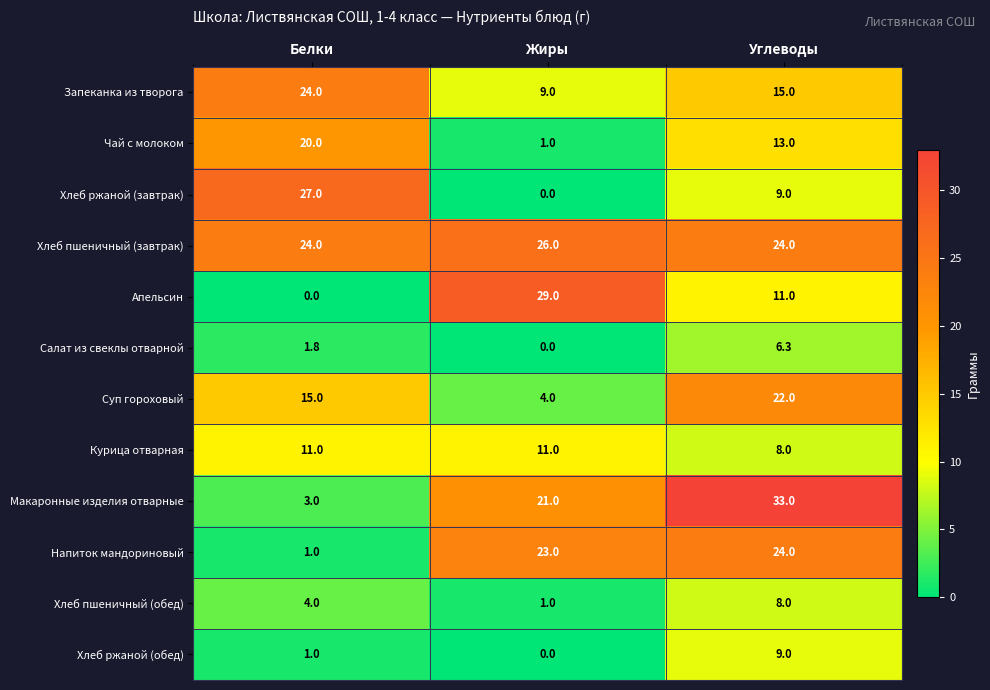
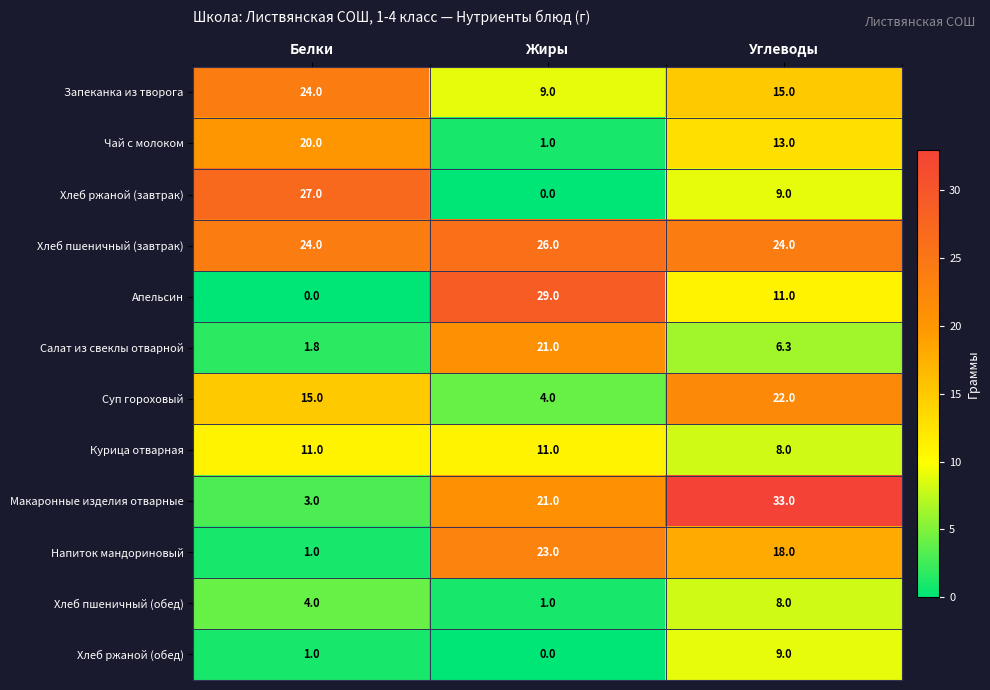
Салат из свеклы отварной, Жиры: 0.0 -> 21.0
Напиток мандориновый, Углеводы: 24.0 -> 18.0
